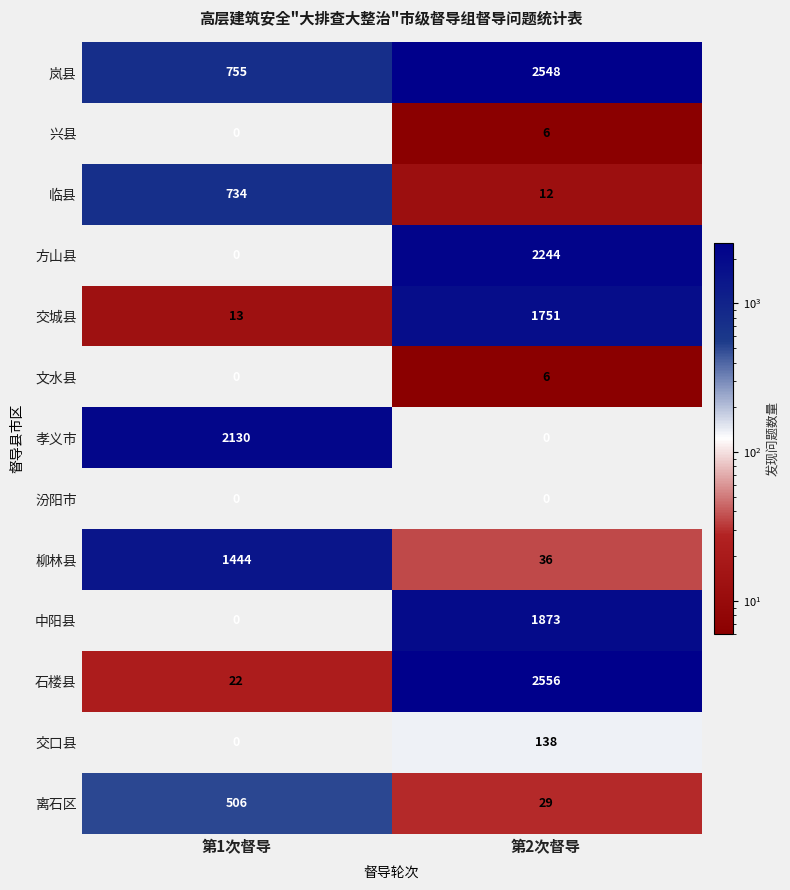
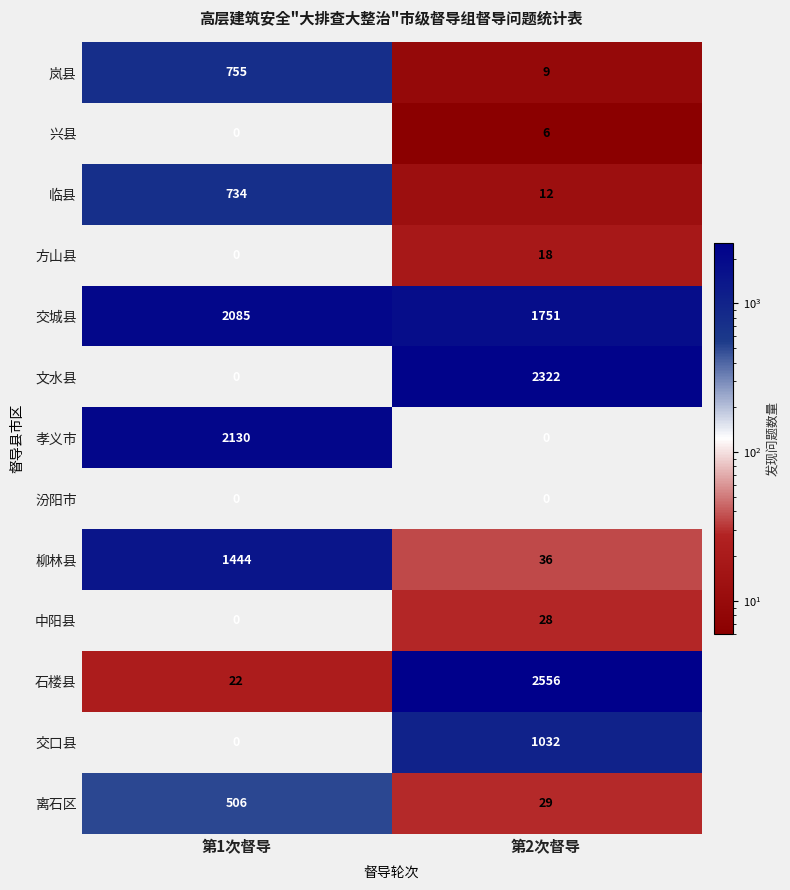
岚县, 第2次督导: 2548 -> 9
方山县, 第2次督导: 2244 -> 18
交城县, 第1次督导: 13 -> 2085
文水县, 第2次督导: 6 -> 2322
中阳县, 第2次督导: 1873 -> 28
交口县, 第2次督导: 138 -> 1032
